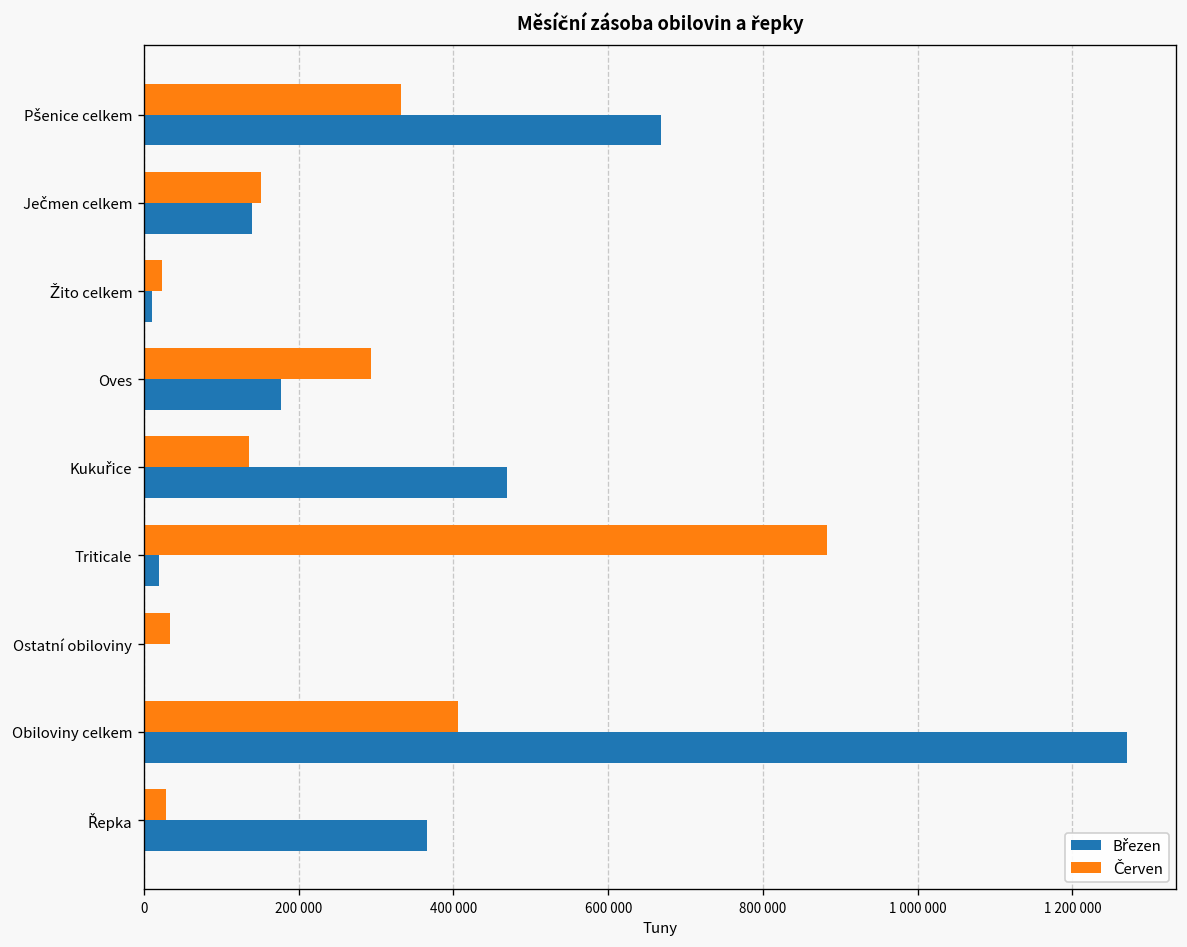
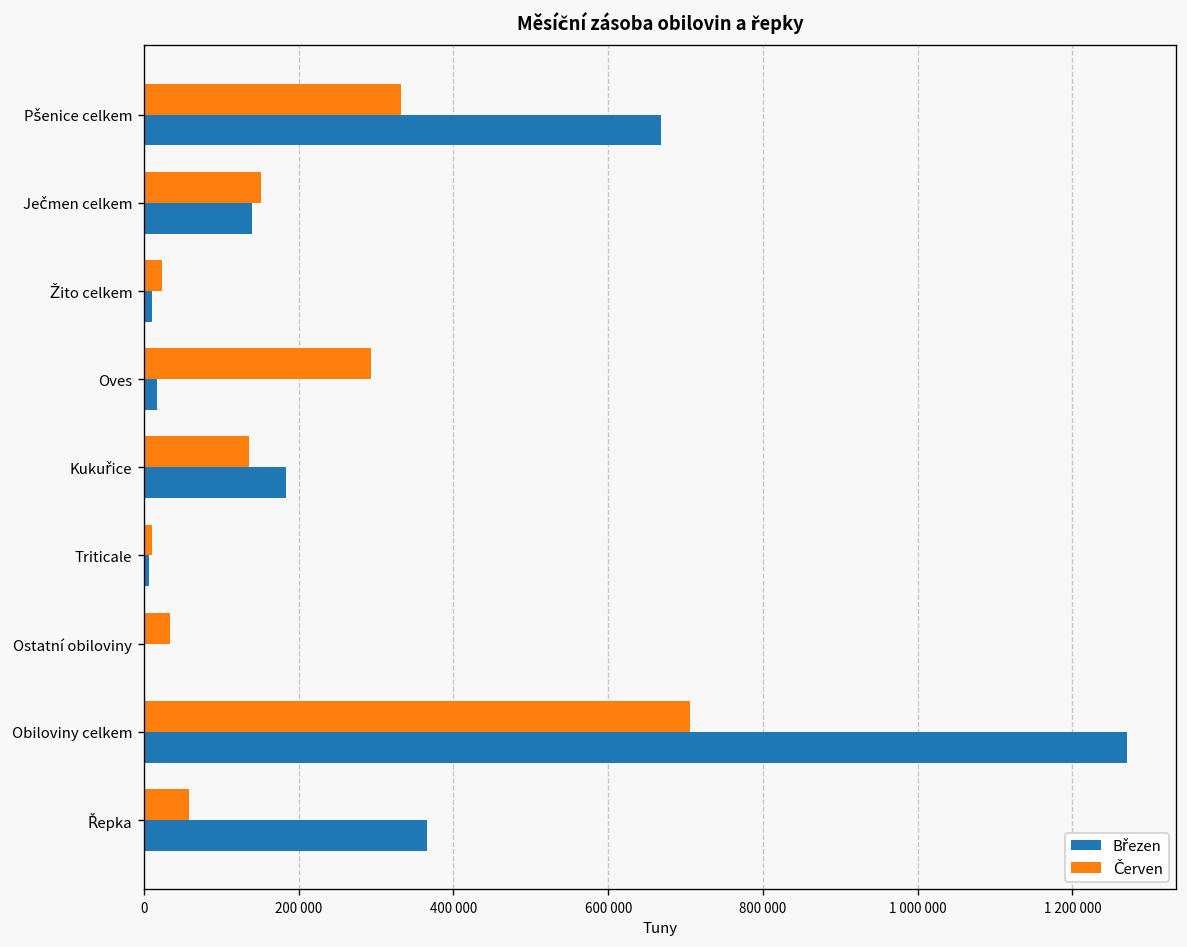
Březen, Oves: 180000 -> 20000
Březen, Kukuřice: 470000 -> 180000
Červen, Triticale: 880000 -> 10000
Březen, Triticale: 20000 -> 10000
Červen, Obiloviny celkem: 410000 -> 710000
Červen, Řepka: 30000 -> 60000
